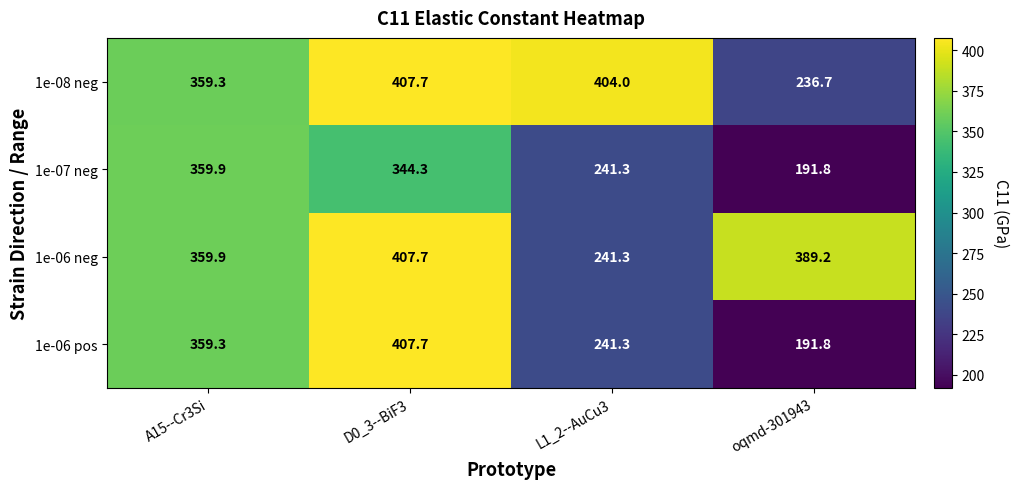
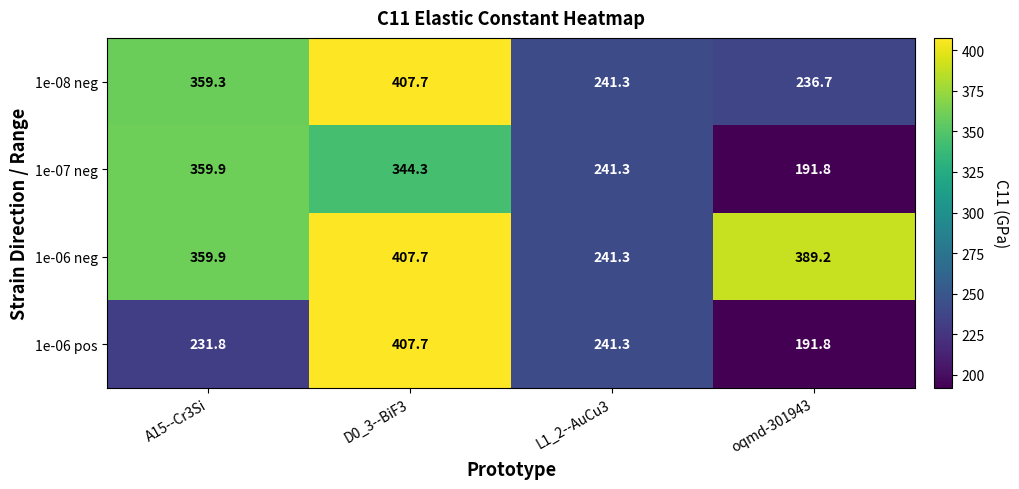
1e-08 neg, L1_2--AuCu3: 404.0 -> 241.3
1e-06 pos, A15--Cr3Si: 359.3 -> 231.8
